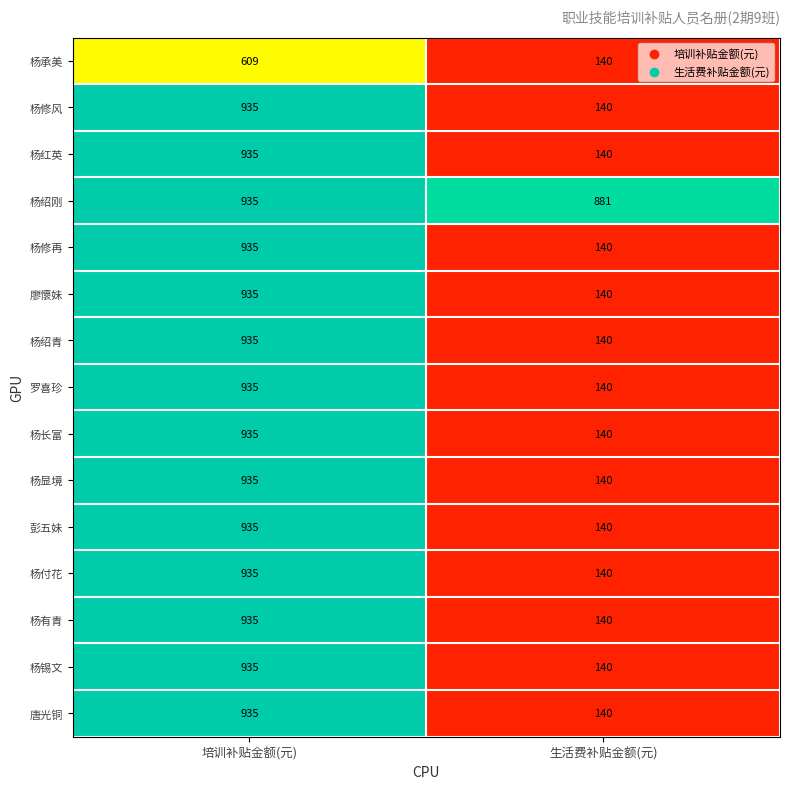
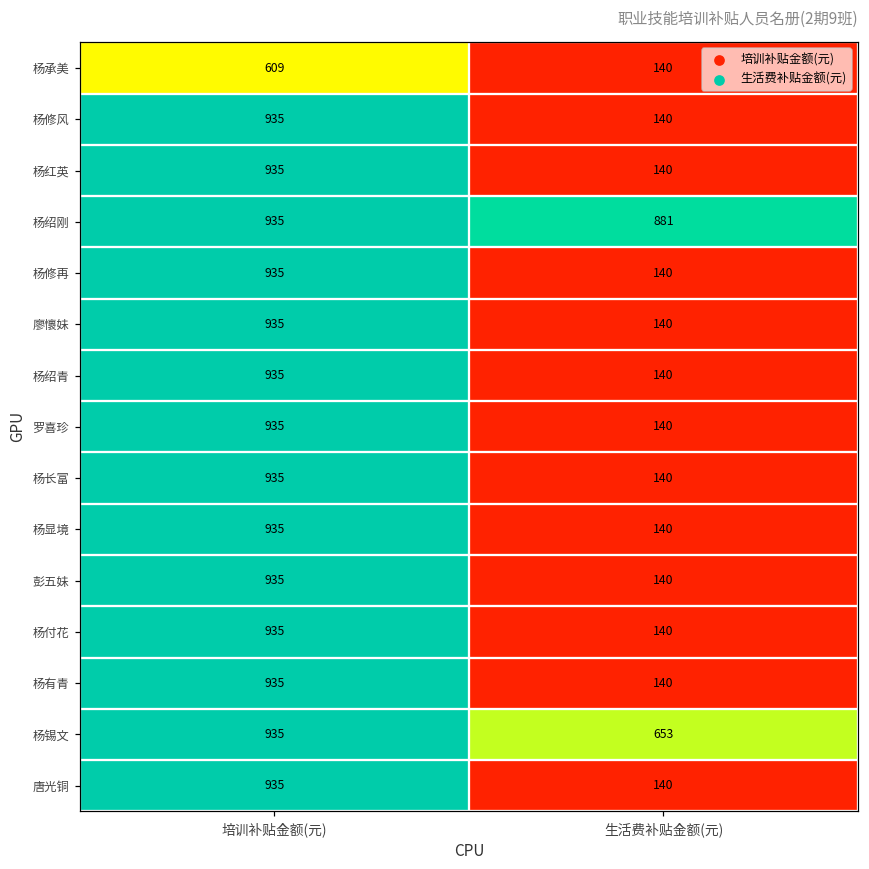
杨锡文, 生活费补贴金额(元): 140 -> 653
